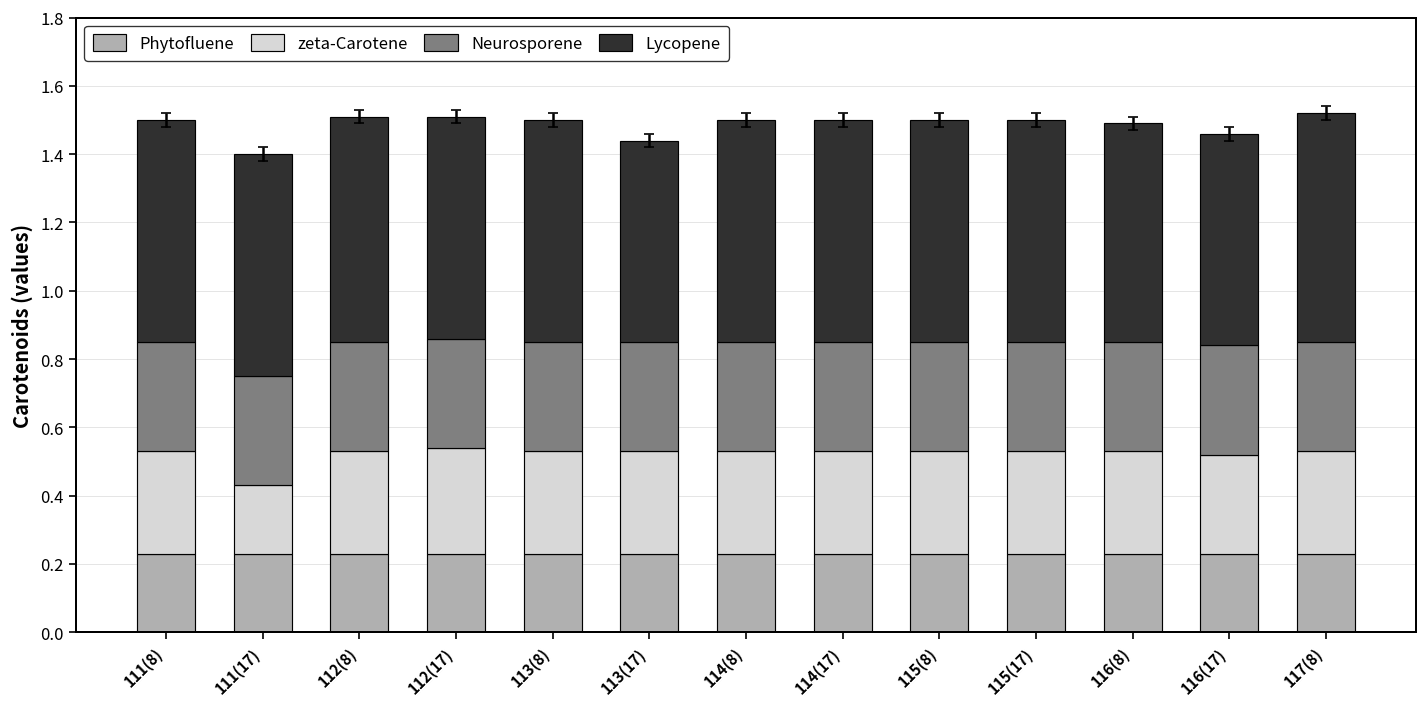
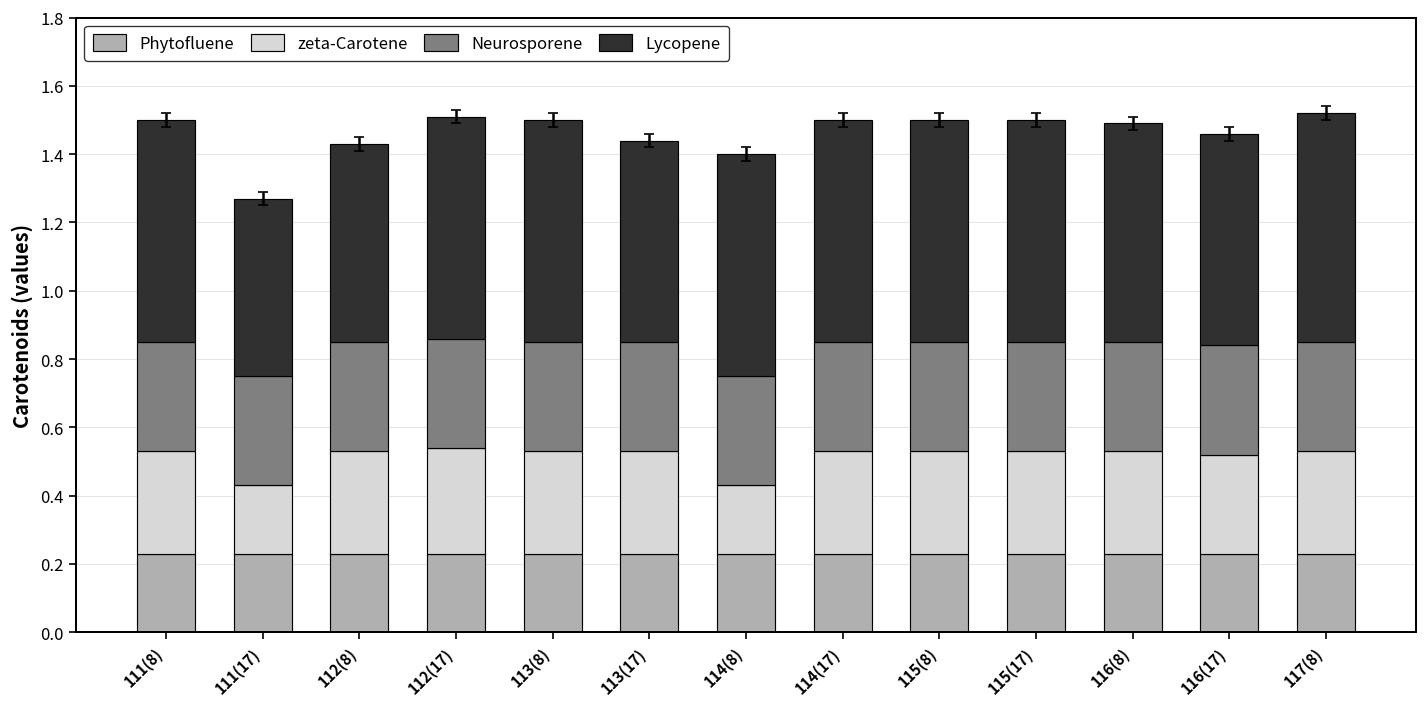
Lycopene, 111(17): 0.65 -> 0.52
Lycopene, 112(8): 0.66 -> 0.58
zeta-Carotene, 114(8): 0.3 -> 0.2
